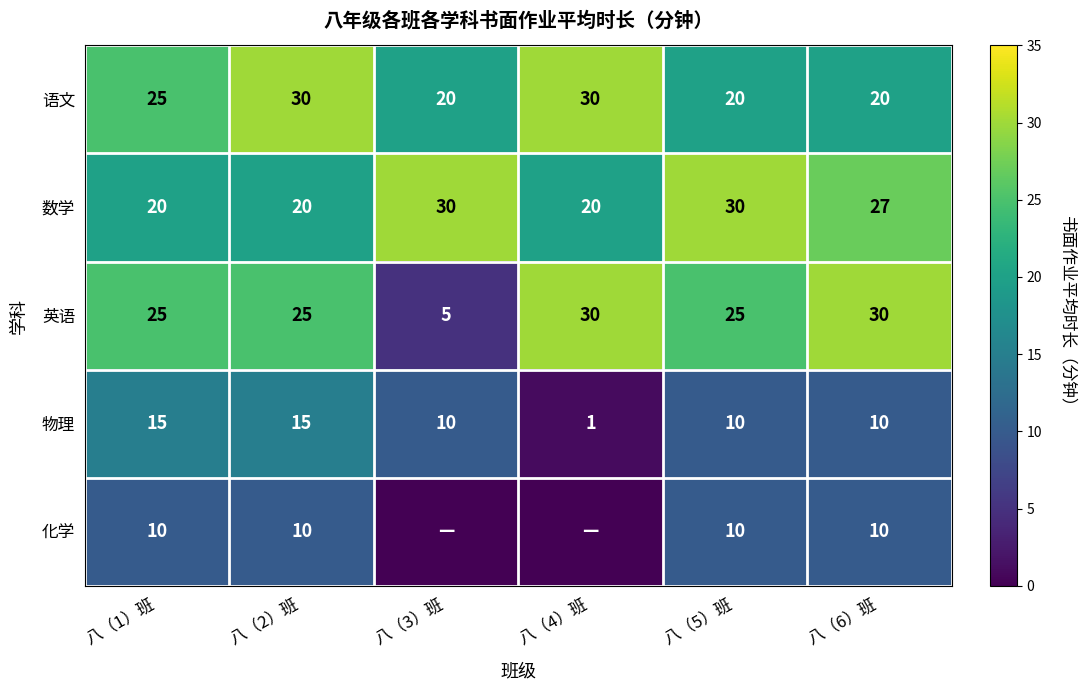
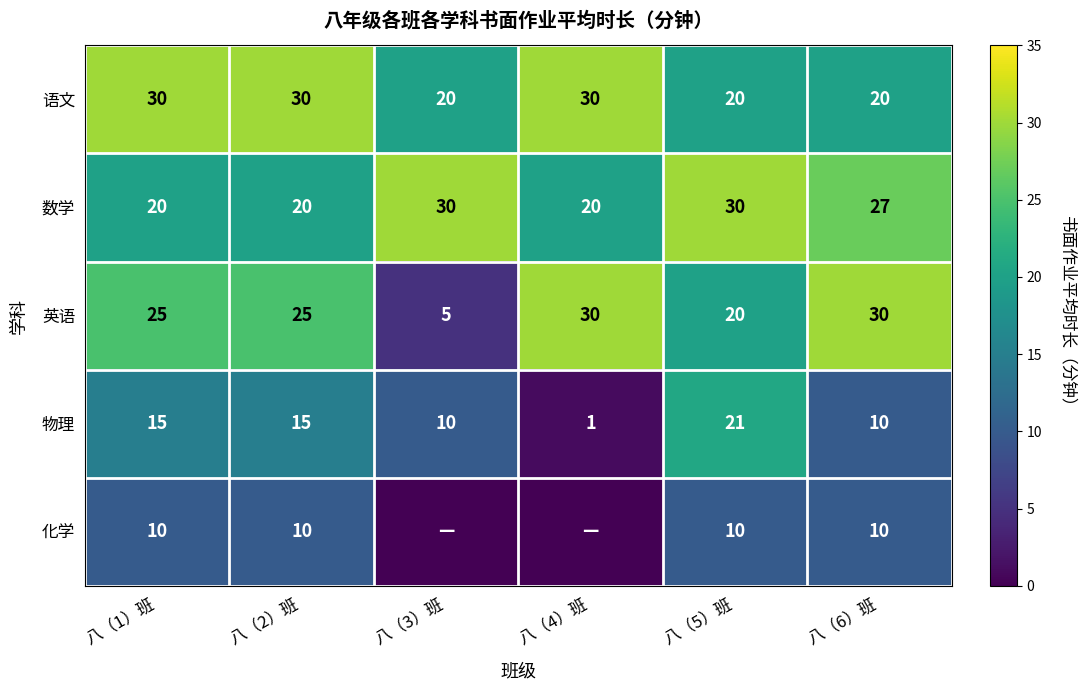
语文, 八（1）班: 25 -> 30
英语, 八（5）班: 25 -> 20
物理, 八（5）班: 10 -> 21
